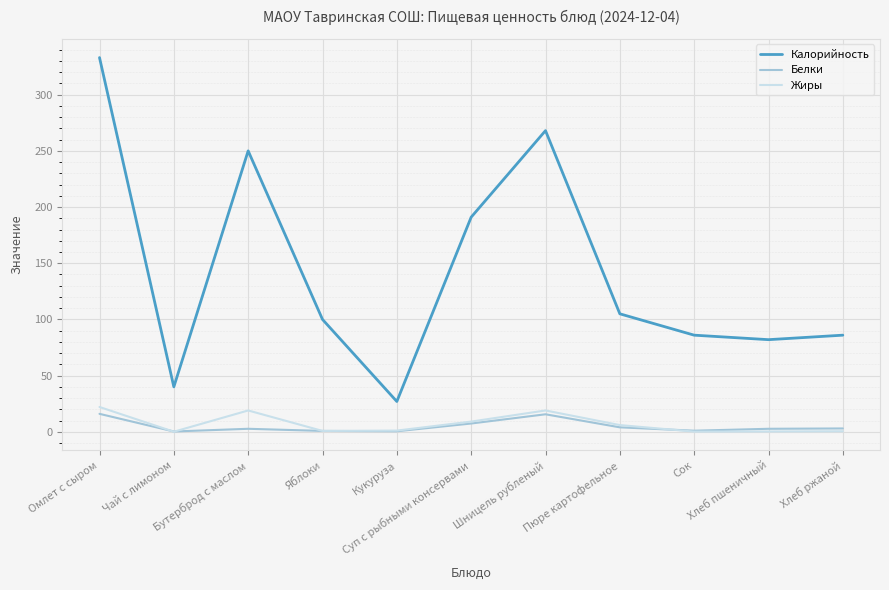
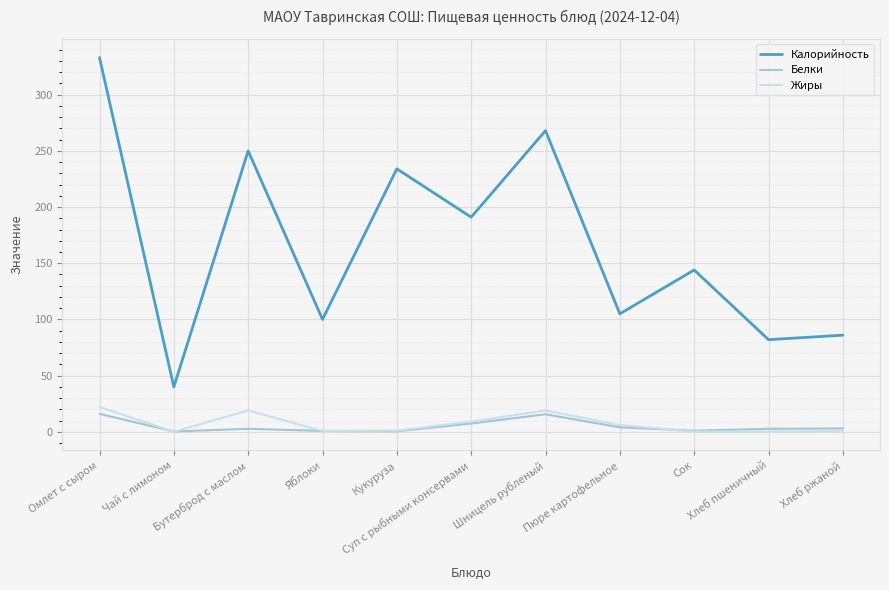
Калорийность, Кукуруза: 27 -> 234
Калорийность, Сок: 86 -> 144
